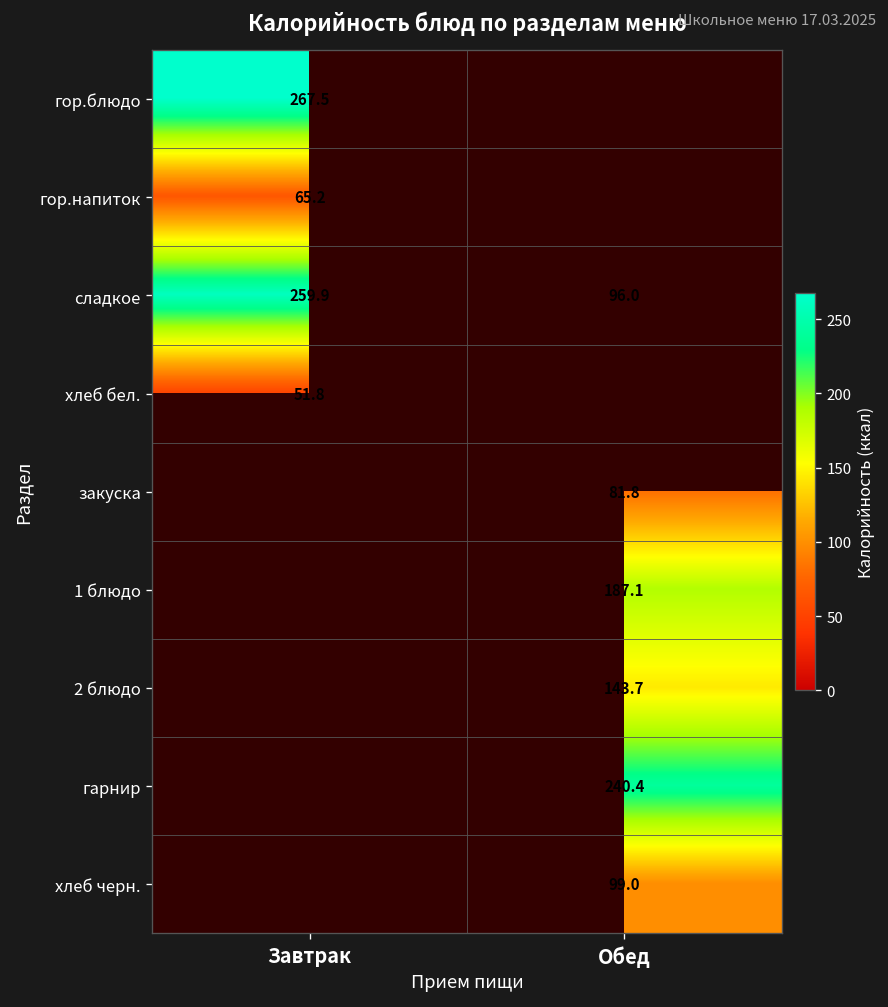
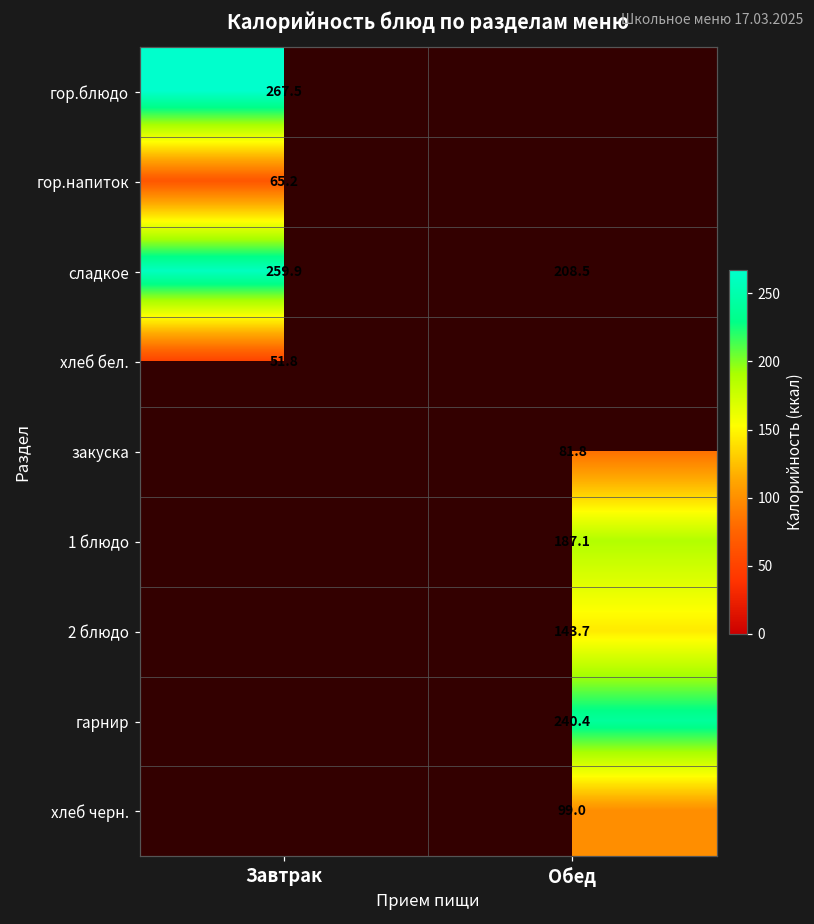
сладкое, Обед: 96.0 -> 208.5
